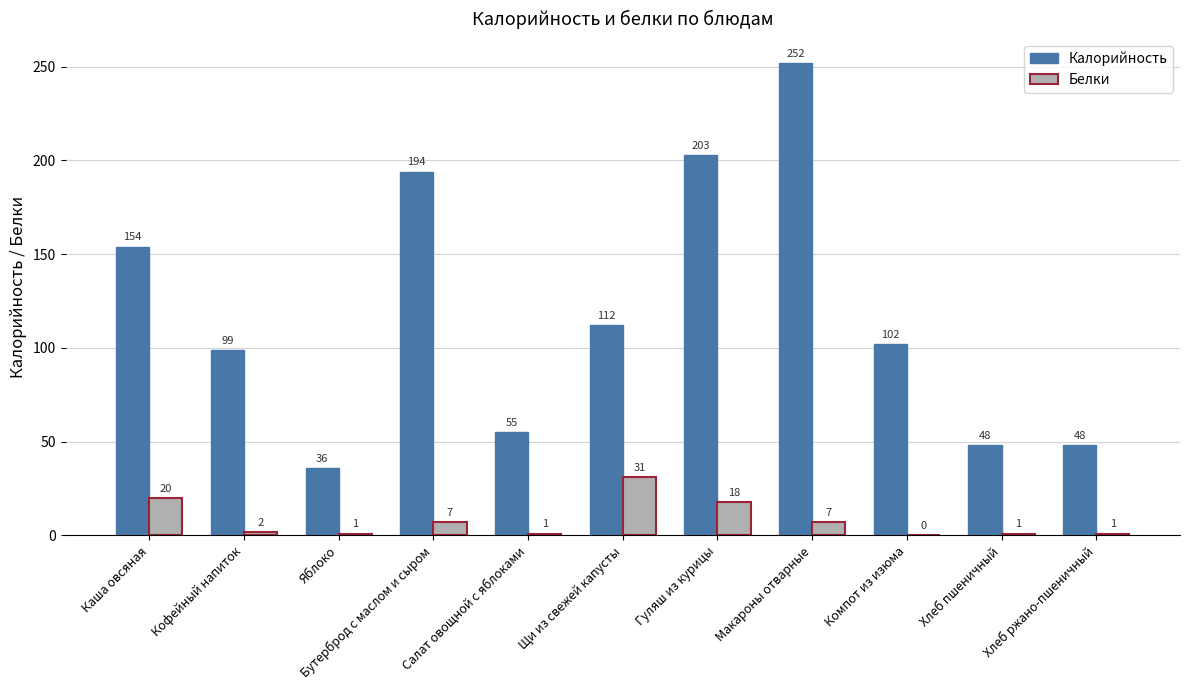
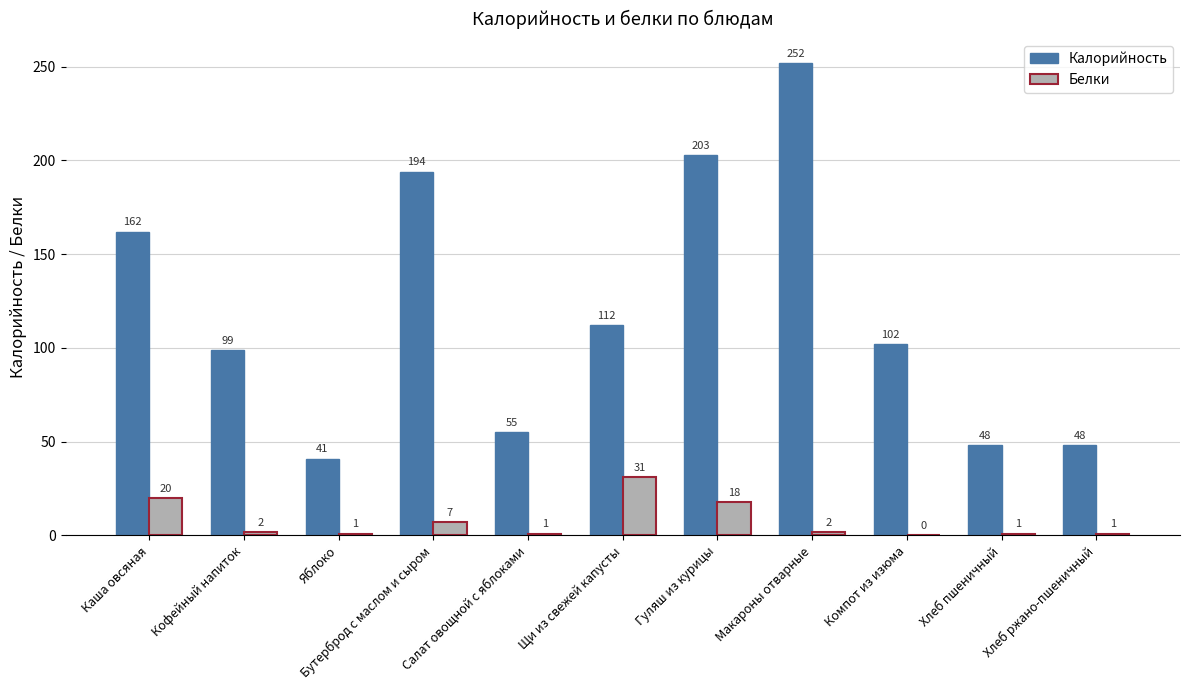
Калорийность, Каша овсяная: 154 -> 162
Калорийность, Яблоко: 36 -> 41
Белки, Макароны отварные: 7 -> 2
